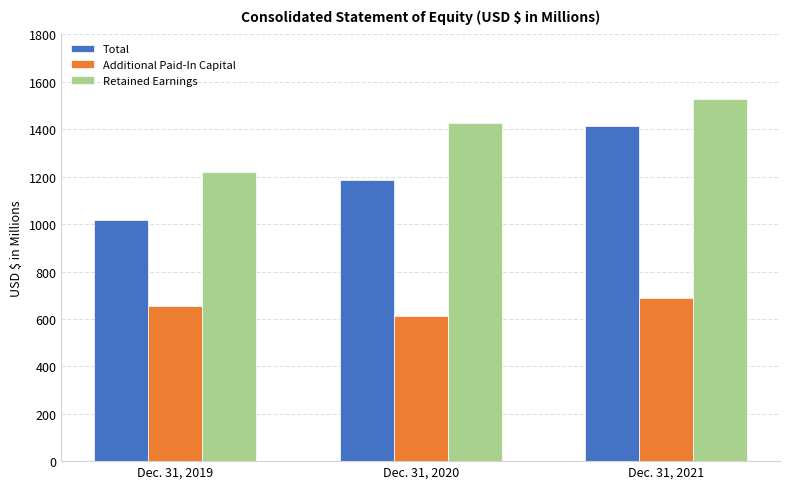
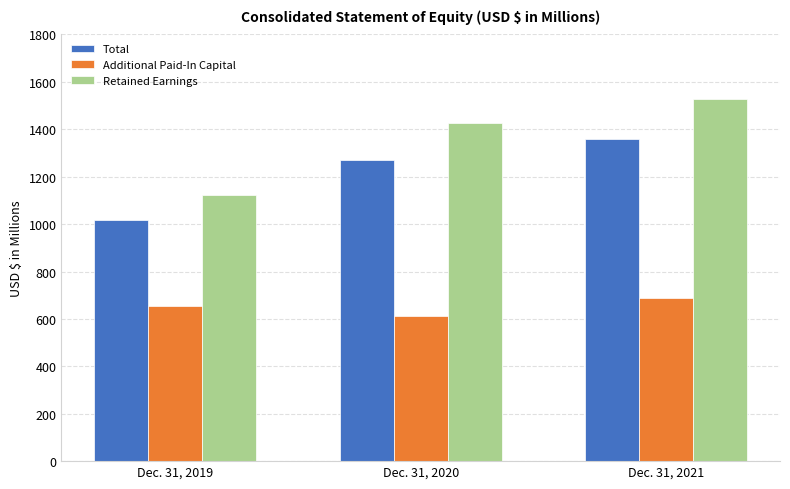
Retained Earnings, Dec. 31, 2019: 1220 -> 1120
Total, Dec. 31, 2020: 1190 -> 1270
Total, Dec. 31, 2021: 1420 -> 1360
